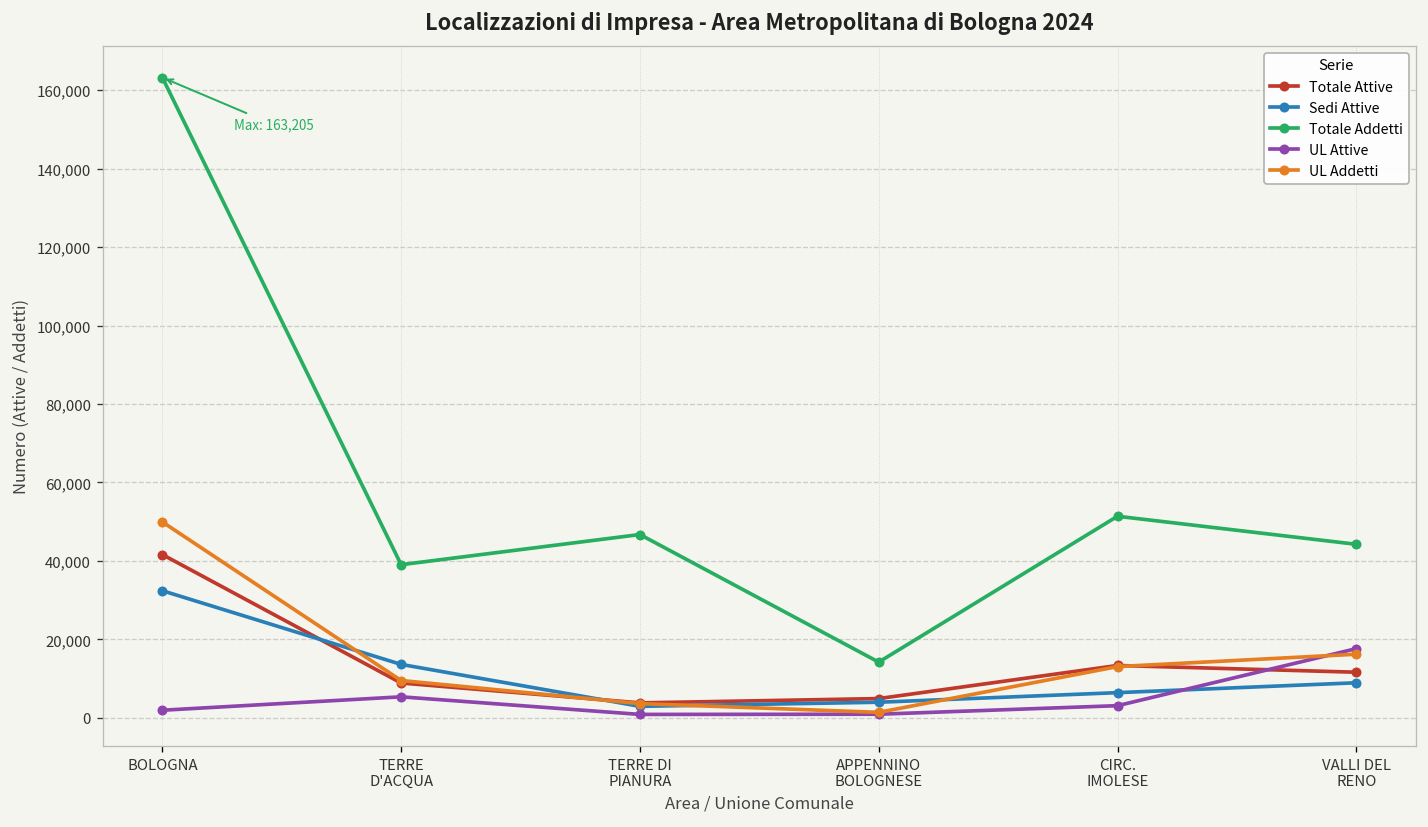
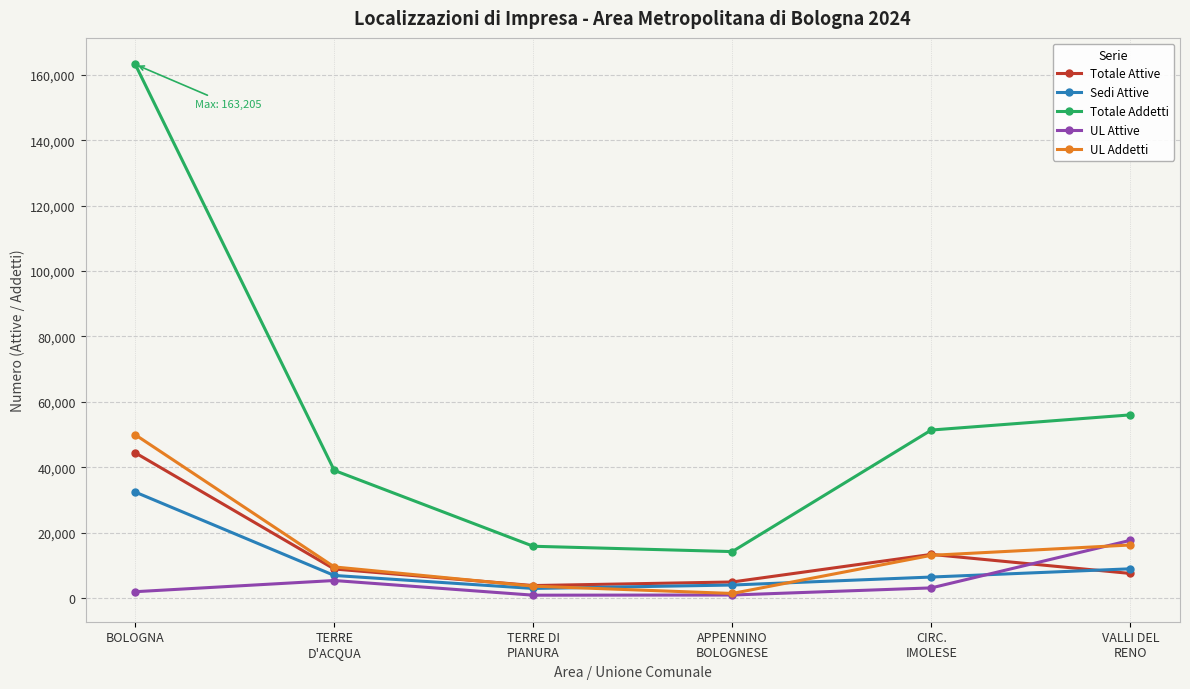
Totale Attive, BOLOGNA: 42,000 -> 44,000
Sedi Attive, TERRE D'ACQUA: 14,000 -> 7,000
Totale Addetti, TERRE DI PIANURA: 47,000 -> 16,000
Totale Attive, VALLI DEL RENO: 12,000 -> 8,000
Totale Addetti, VALLI DEL RENO: 44,000 -> 56,000
